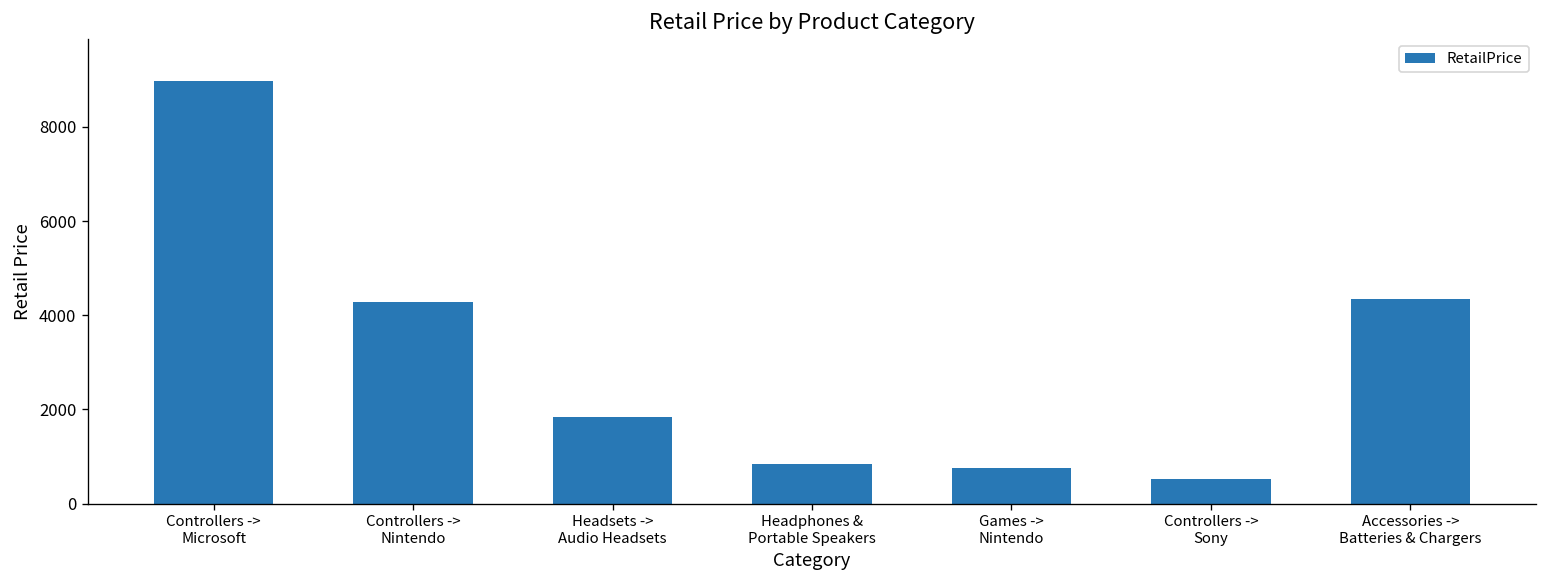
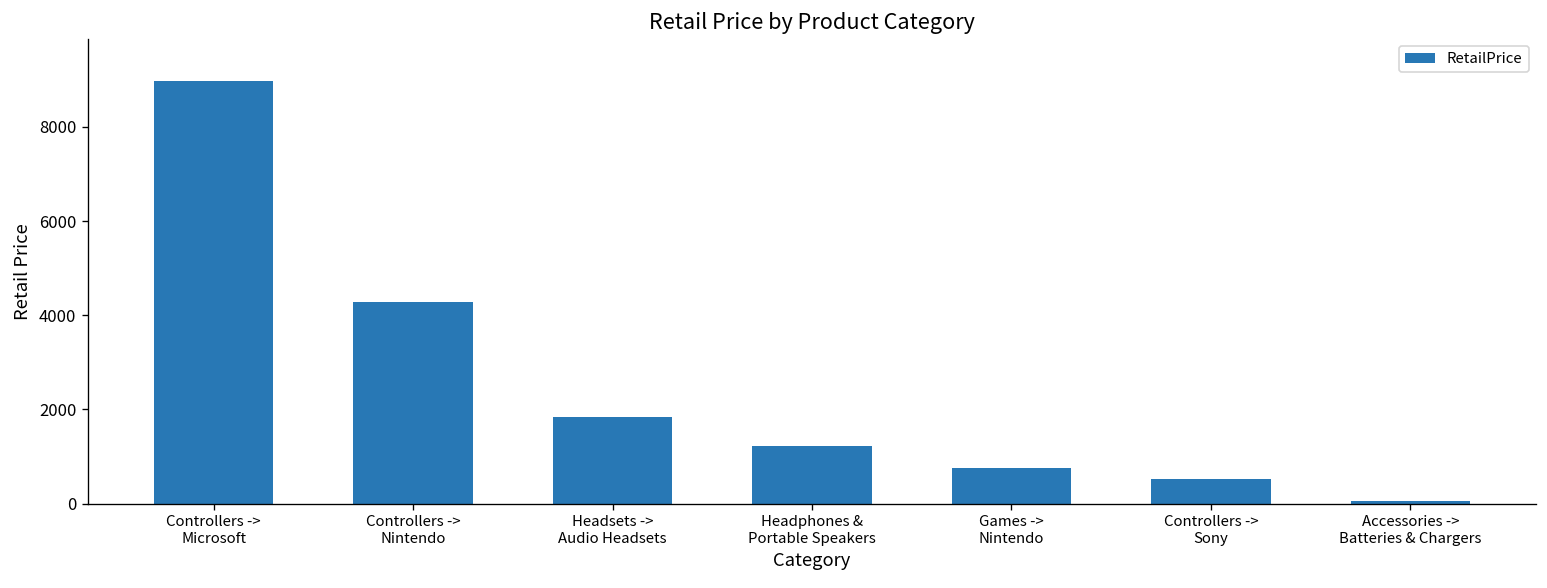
Headphones & Portable Speakers: 900 -> 1200
Accessories -> Batteries & Chargers: 4300 -> 0
